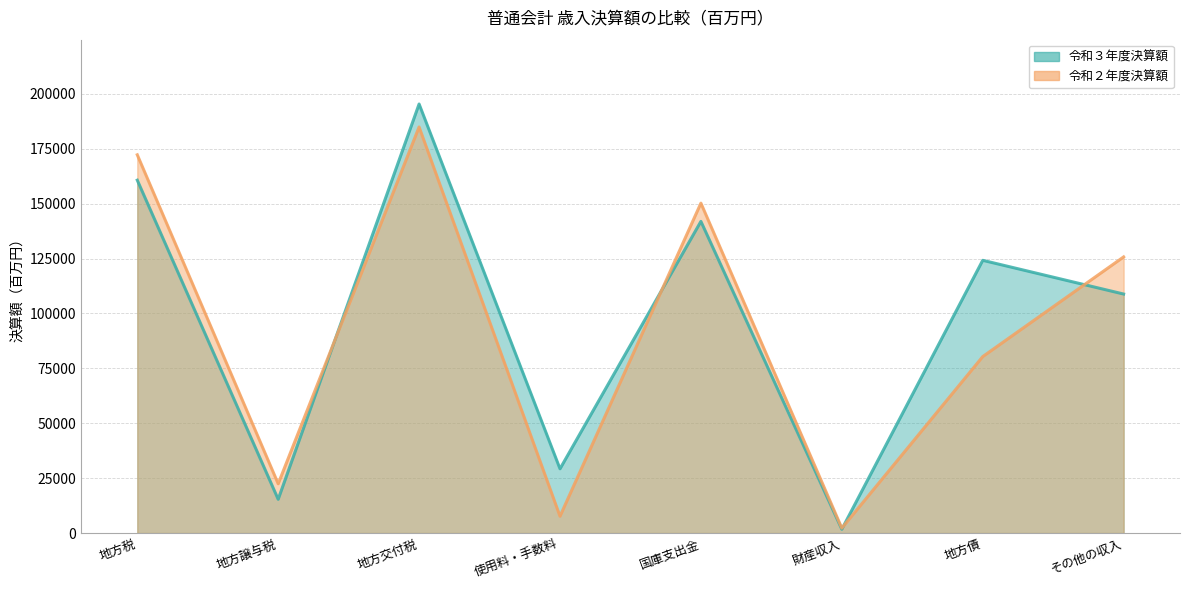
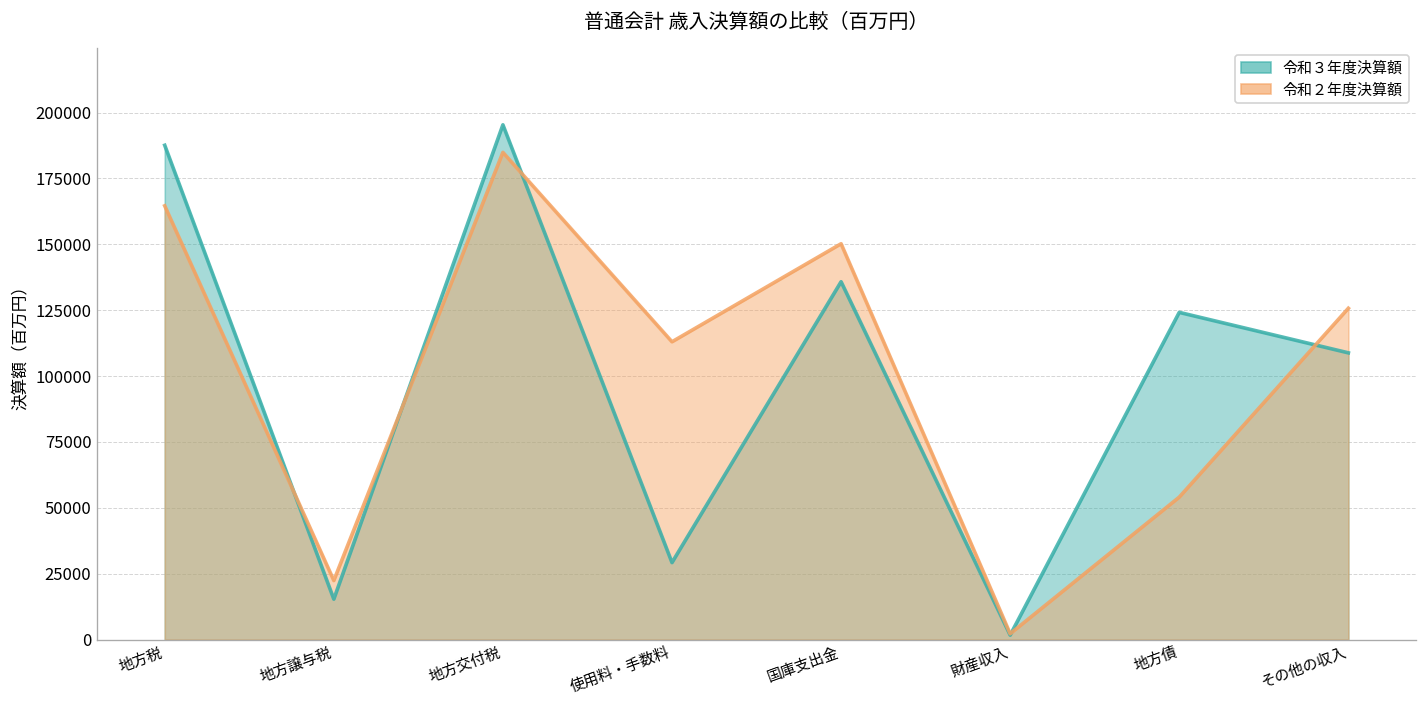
令和３年度決算額, 地方税: 161000 -> 188000
令和２年度決算額, 地方税: 172000 -> 165000
令和２年度決算額, 使用料・手数料: 8000 -> 113000
令和３年度決算額, 国庫支出金: 142000 -> 136000
令和２年度決算額, 地方債: 80000 -> 54000
